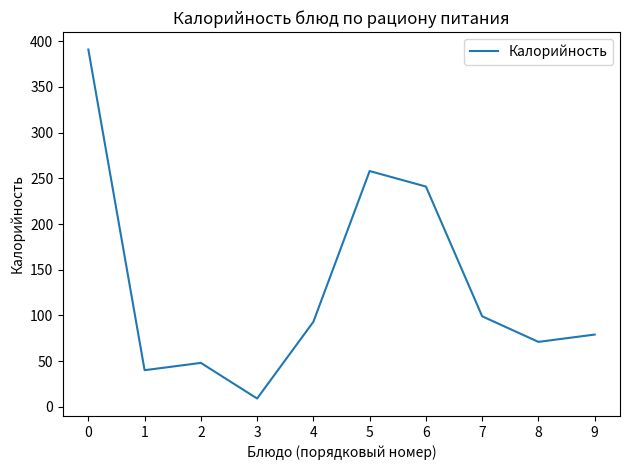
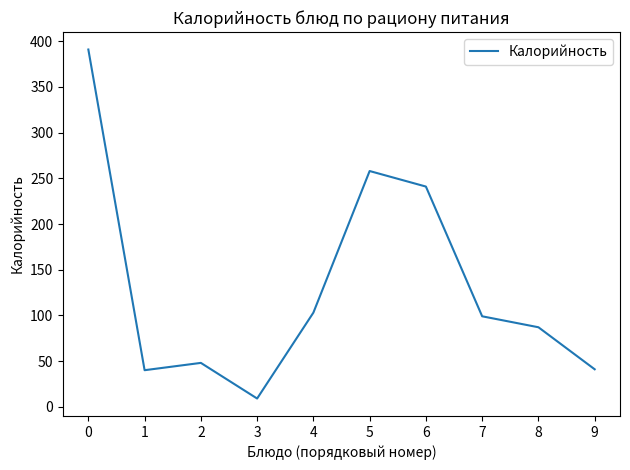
4: 90 -> 100
8: 70 -> 90
9: 80 -> 40
